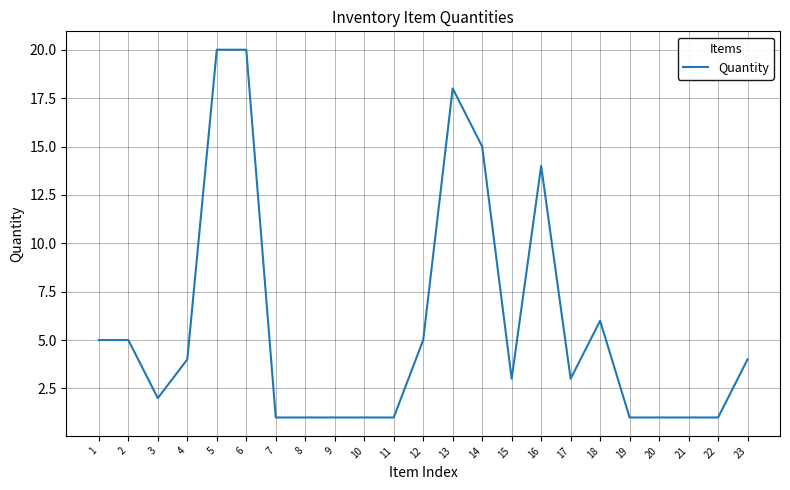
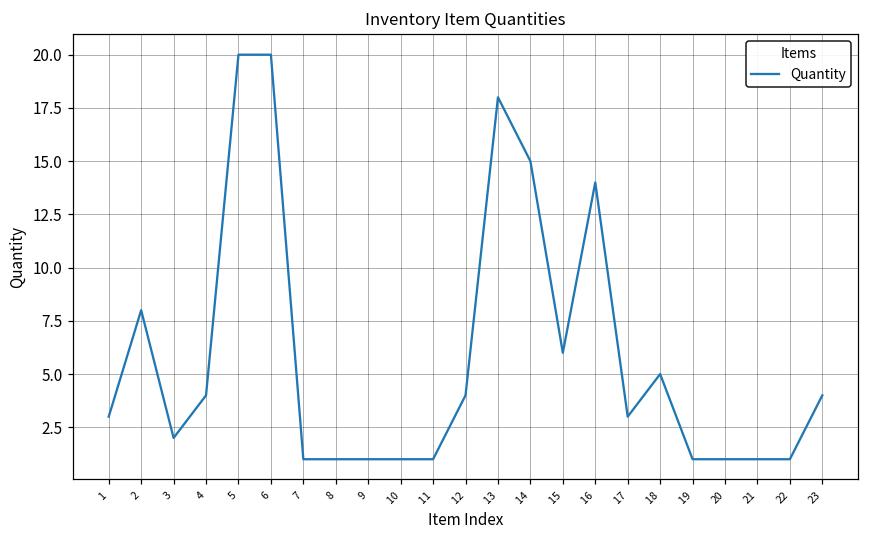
1: 5 -> 3
2: 5 -> 8
12: 5 -> 4
15: 3 -> 6
18: 6 -> 5
